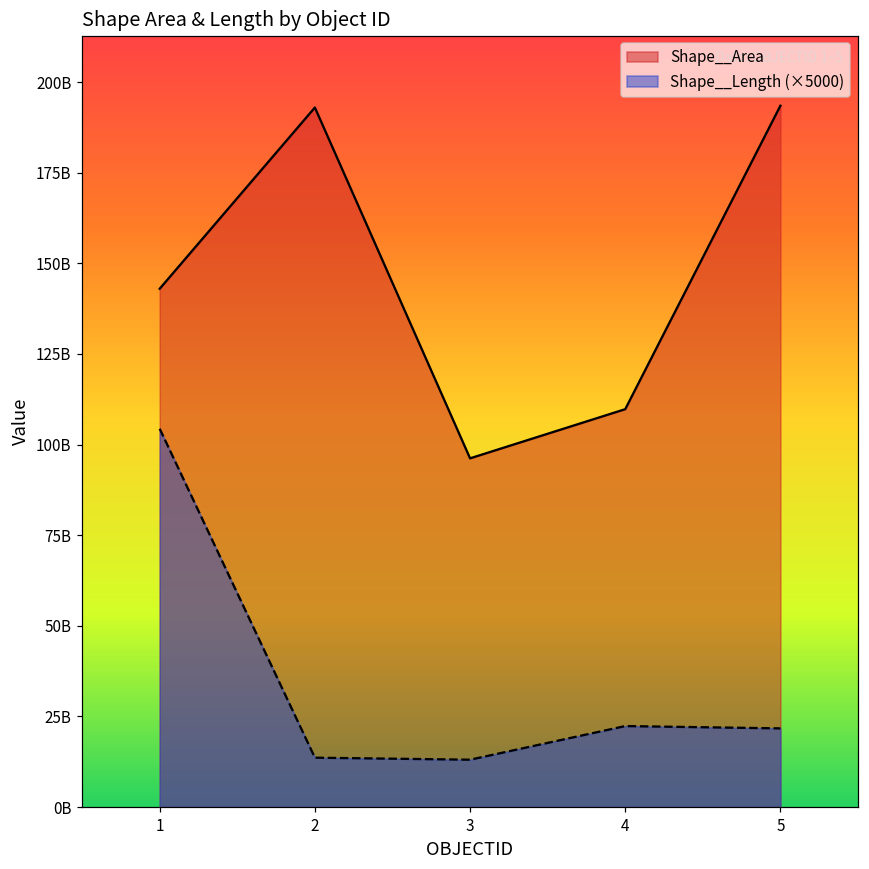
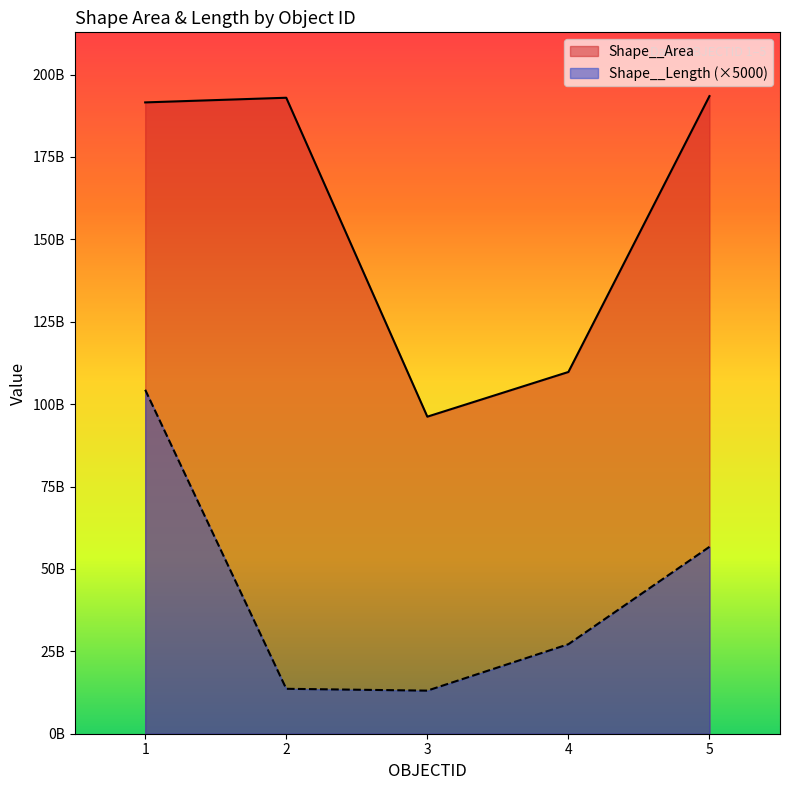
Shape__Area, 1: 143000000000 -> 192000000000
Shape__Length (×5000), 4: 22000000000 -> 27000000000
Shape__Length (×5000), 5: 22000000000 -> 57000000000
